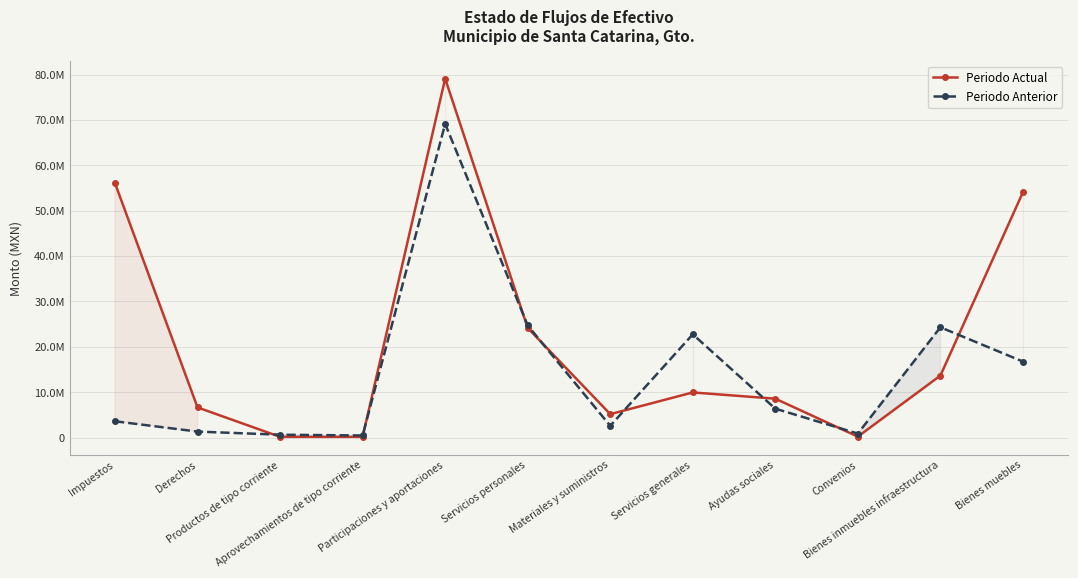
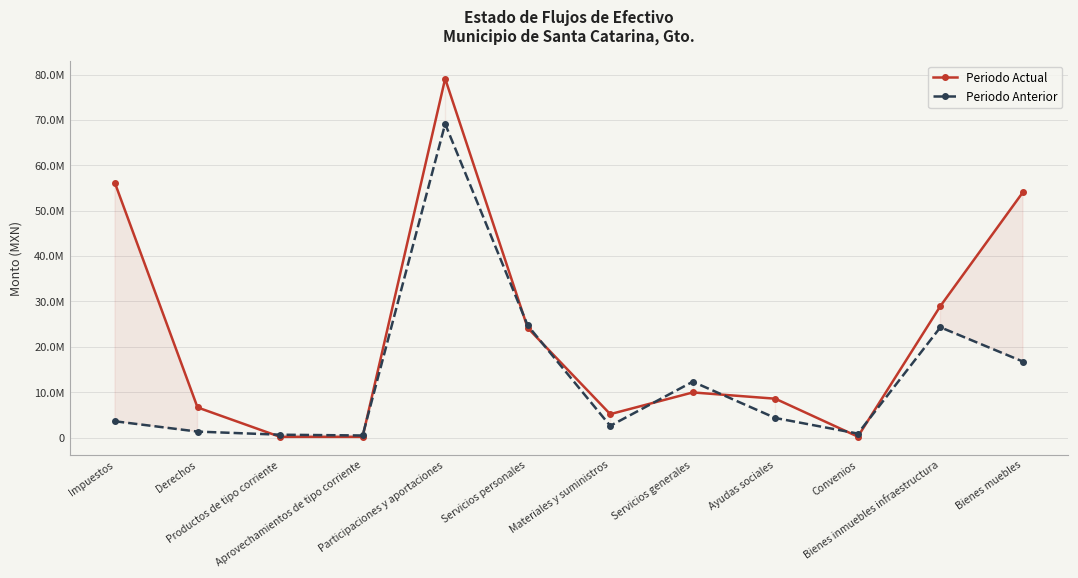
Periodo Anterior, Servicios generales: 23000000 -> 12000000
Periodo Anterior, Ayudas sociales: 6000000 -> 4000000
Periodo Actual, Bienes inmuebles infraestructura: 14000000 -> 29000000
